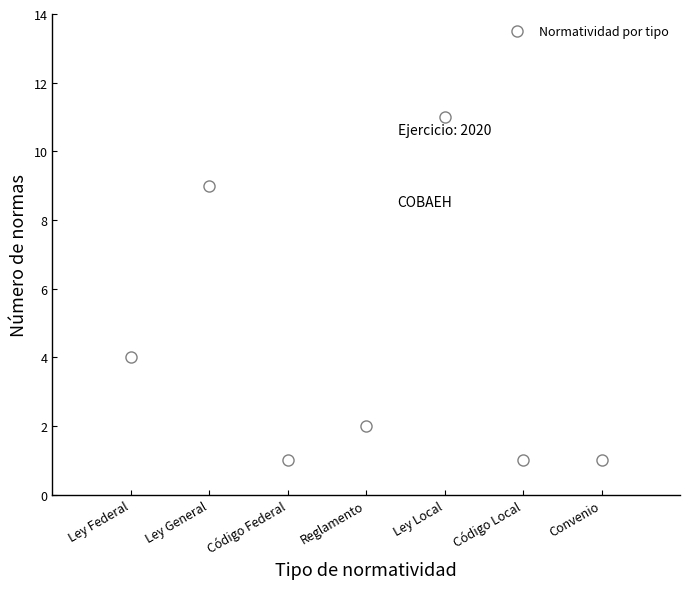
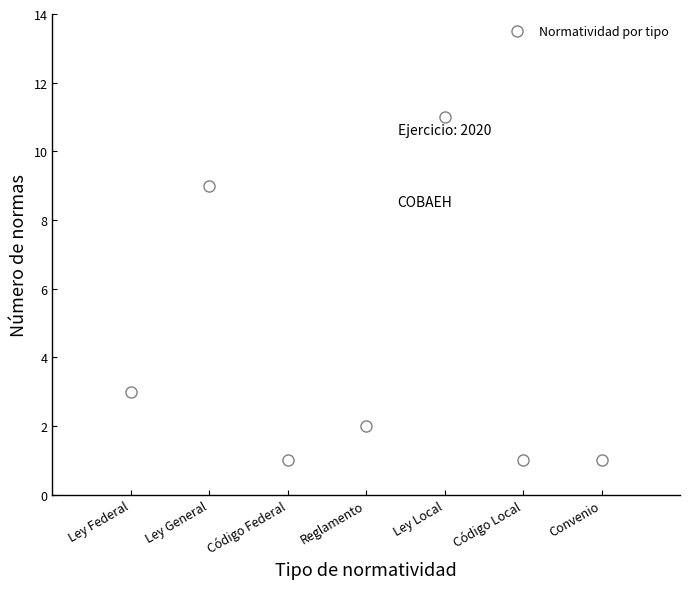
Ley Federal: 4 -> 3
